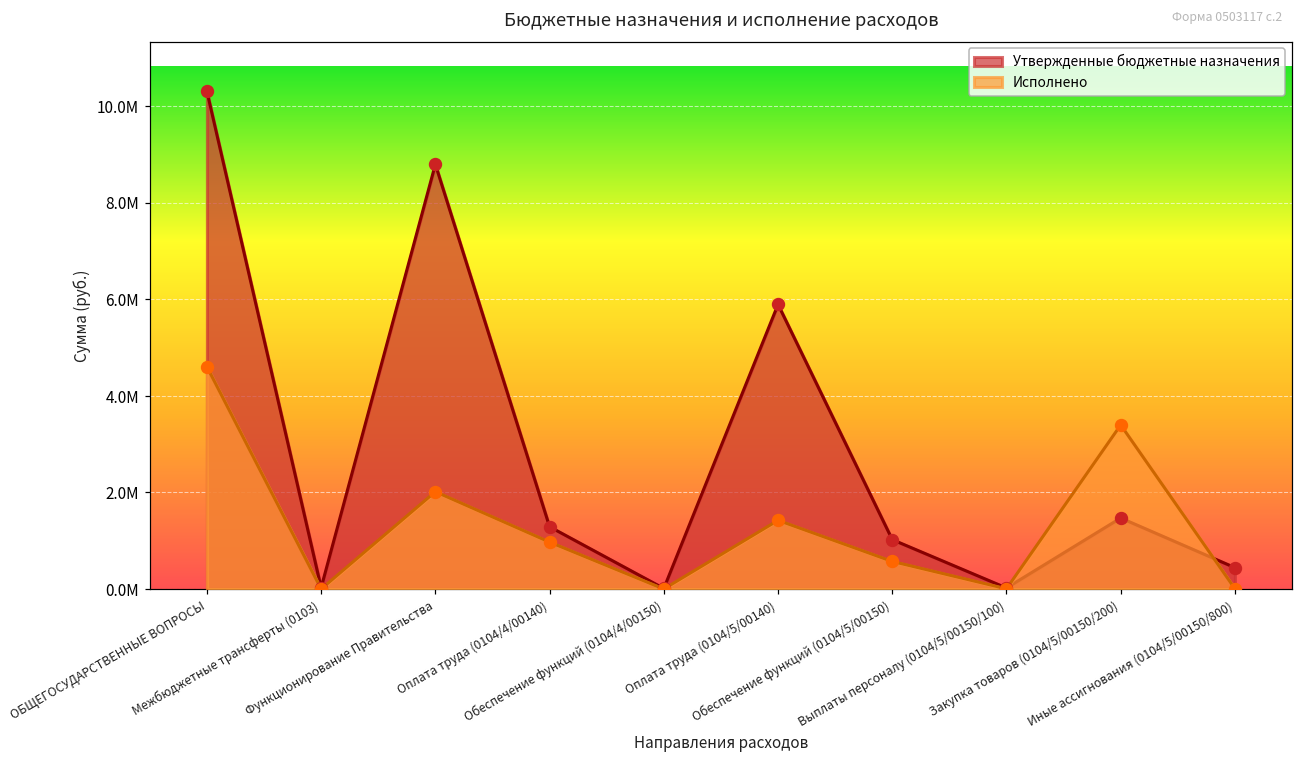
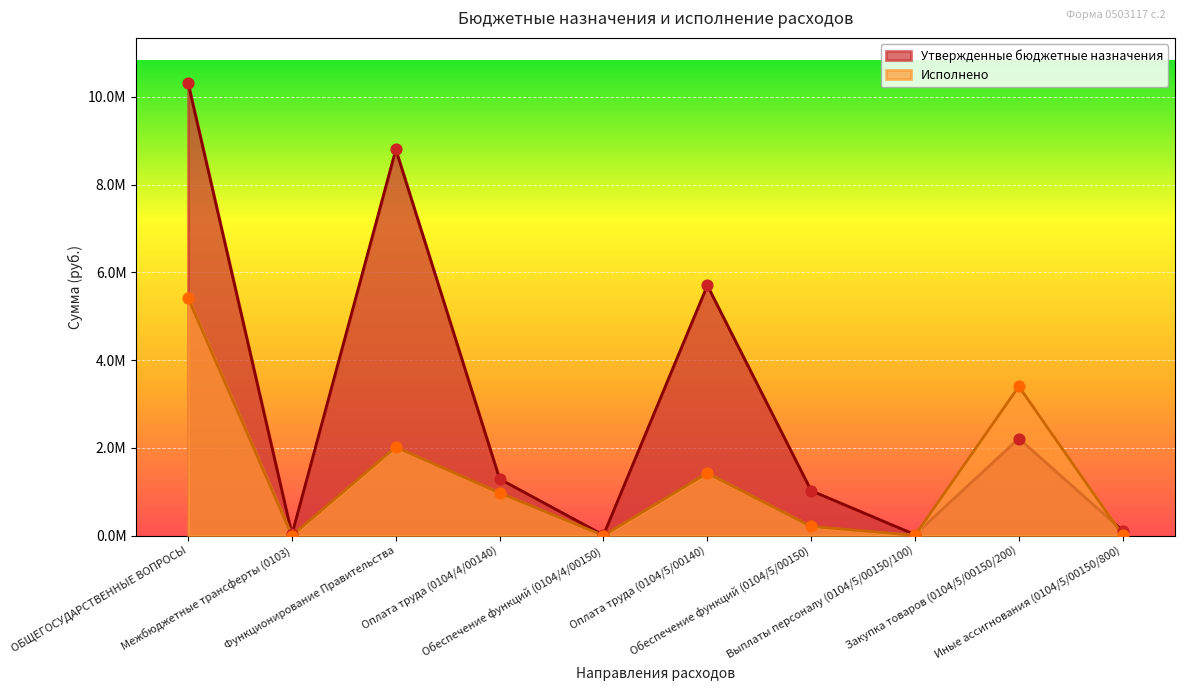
Исполнено, ОБЩЕГОСУДАРСТВЕННЫЕ ВОПРОСЫ: 4600000 -> 5400000
Утвержденные бюджетные назначения, Оплата труда (0104/5/00140): 5900000 -> 5700000
Исполнено, Обеспечение функций (0104/5/00150): 600000 -> 200000
Утвержденные бюджетные назначения, Закупка товаров (0104/5/00150/200): 1500000 -> 2200000
Утвержденные бюджетные назначения, Иные ассигнования (0104/5/00150/800): 400000 -> 100000
